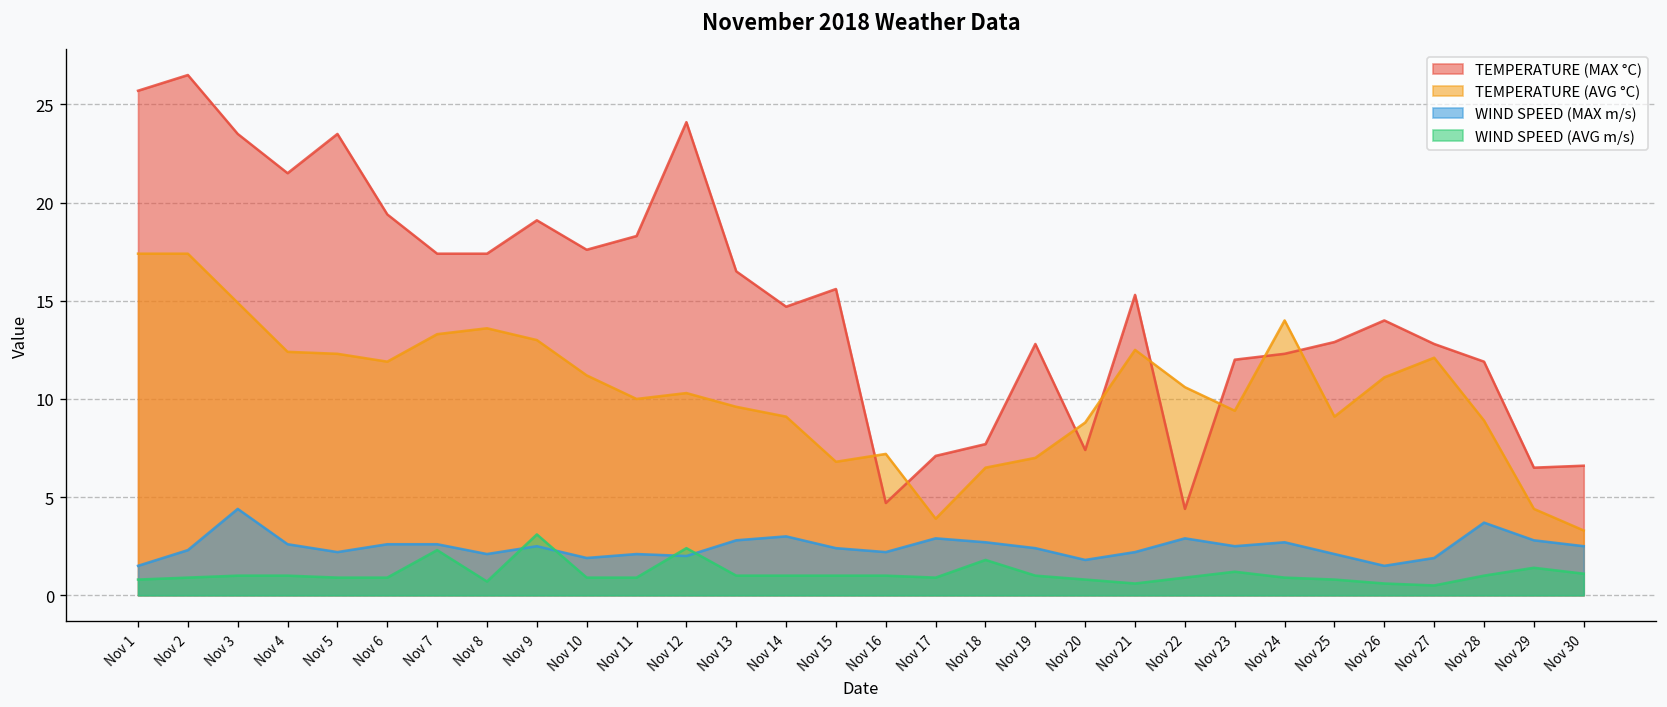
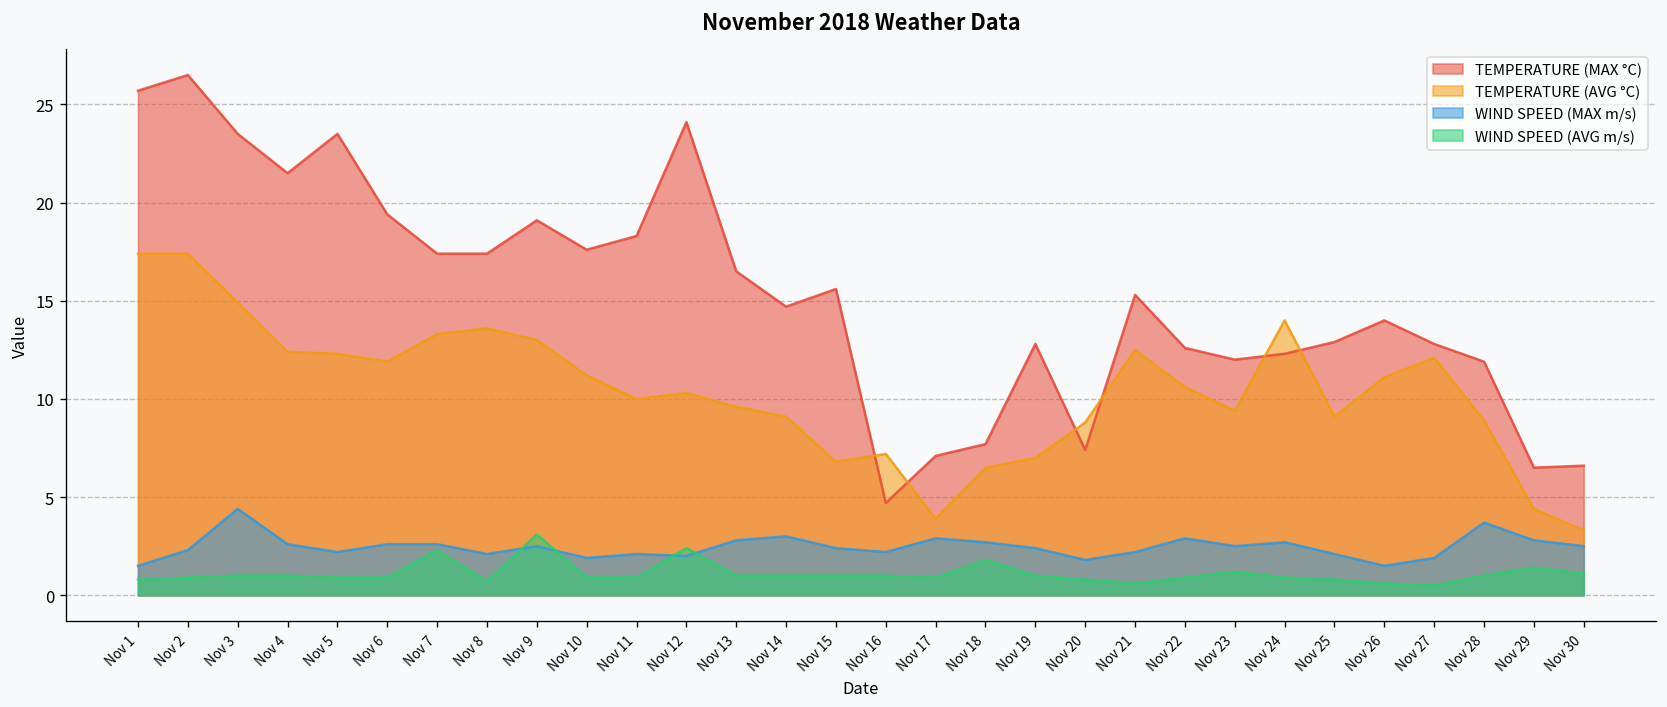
TEMPERATURE (MAX °C), Nov 22: 4.4 -> 12.6
